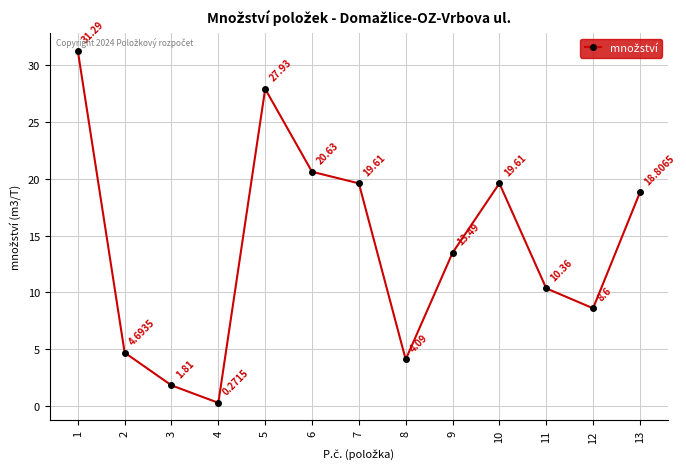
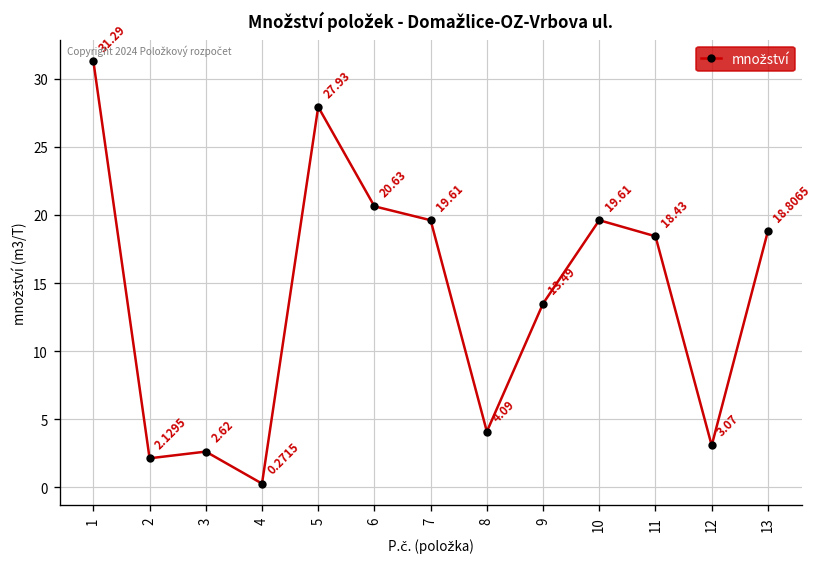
2: 4.6935 -> 2.1295
3: 1.81 -> 2.62
11: 10.36 -> 18.43
12: 8.6 -> 3.07
